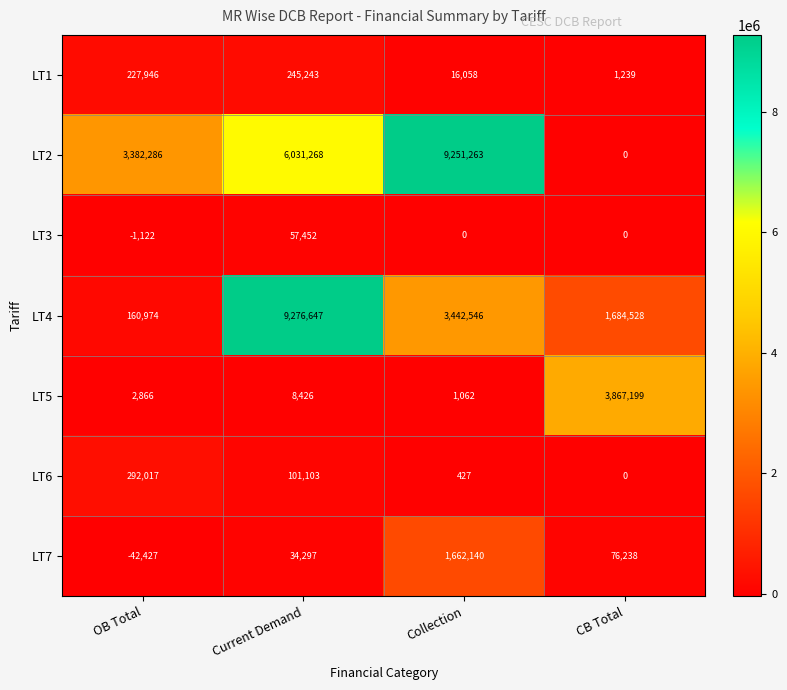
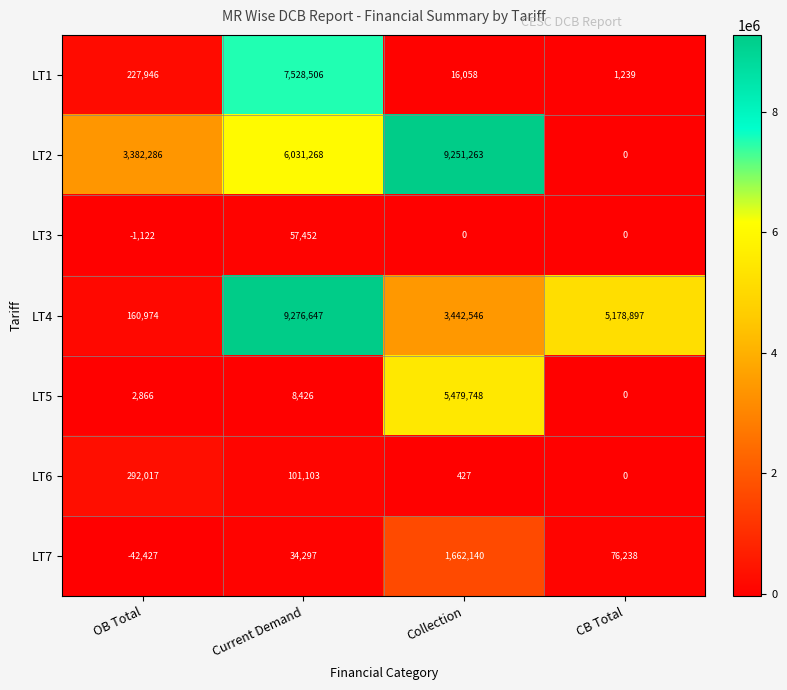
LT1, Current Demand: 245,243 -> 7,528,506
LT4, CB Total: 1,684,528 -> 5,178,897
LT5, Collection: 1,062 -> 5,479,748
LT5, CB Total: 3,867,199 -> 0
